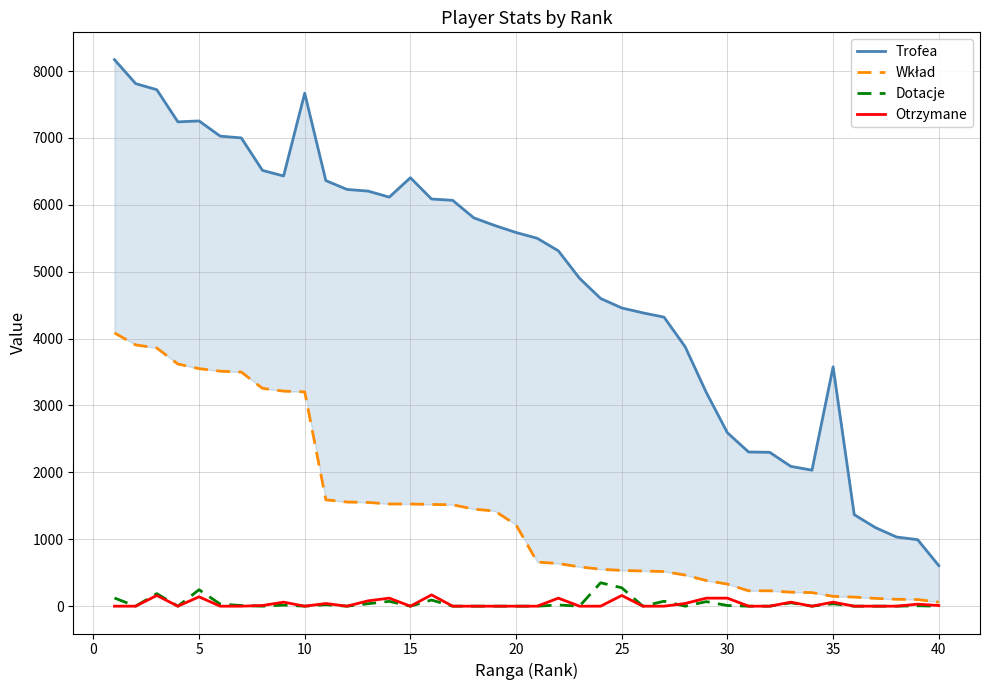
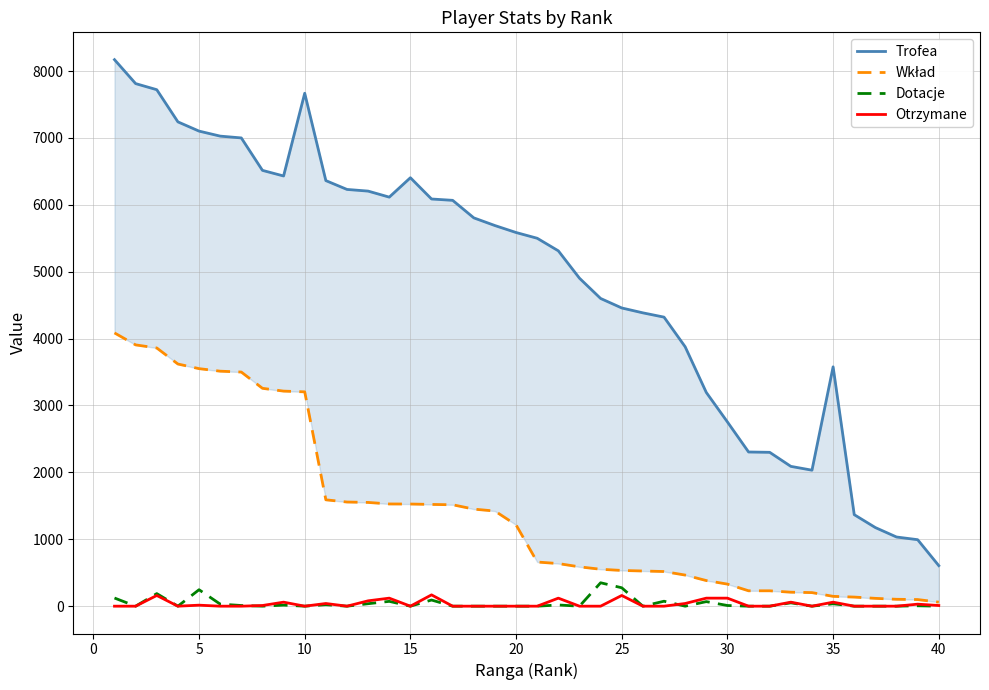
Trofea, 5: 7300 -> 7100
Otrzymane, 5: 100 -> 0
Trofea, 30: 2600 -> 2800
